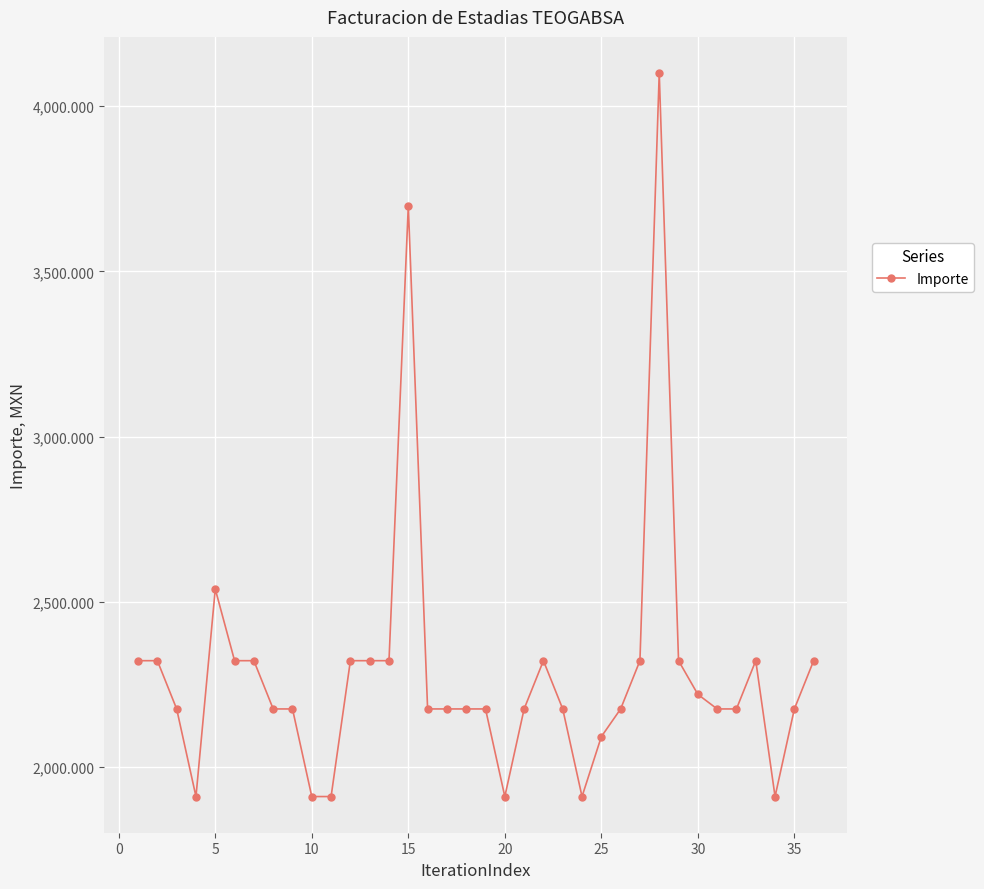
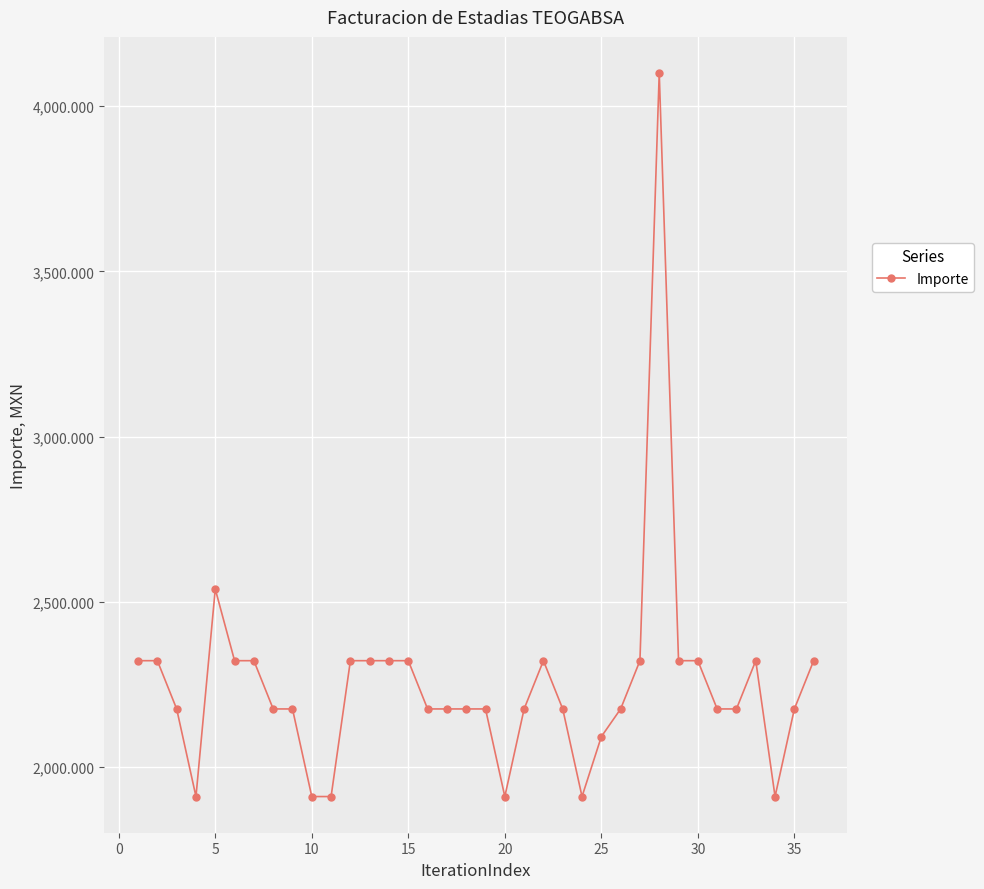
15: 3,700 -> 2,320
30: 2,220 -> 2,320
